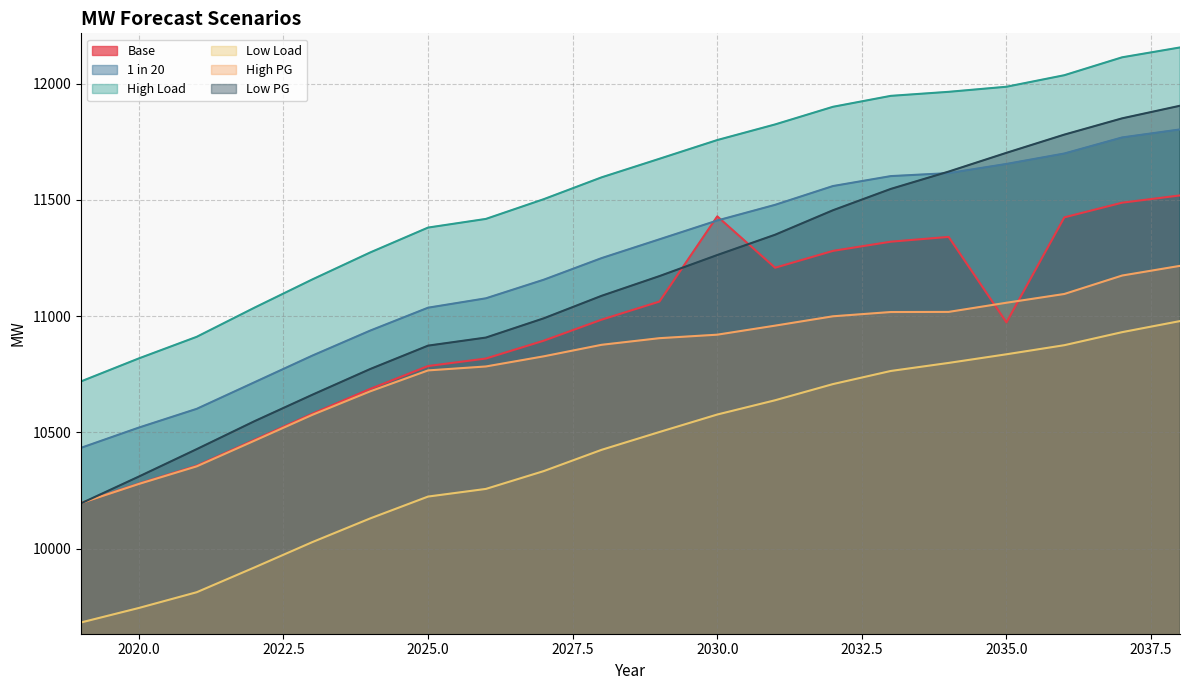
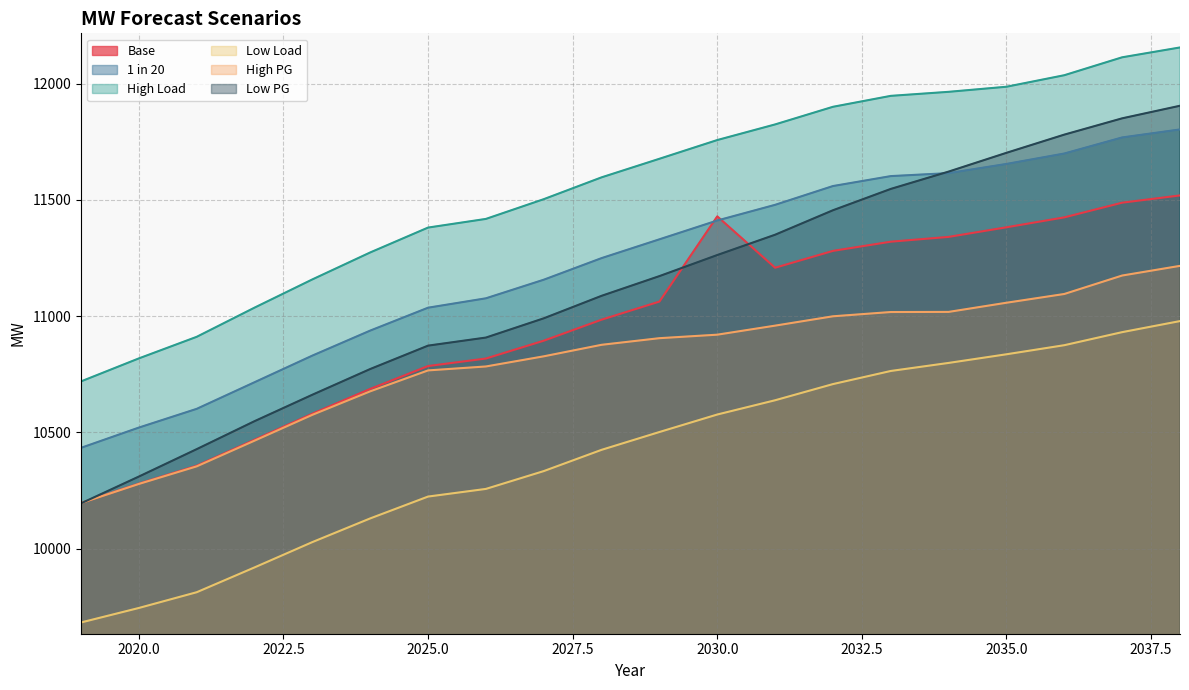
Base, 2035.0: 10970 -> 11380
